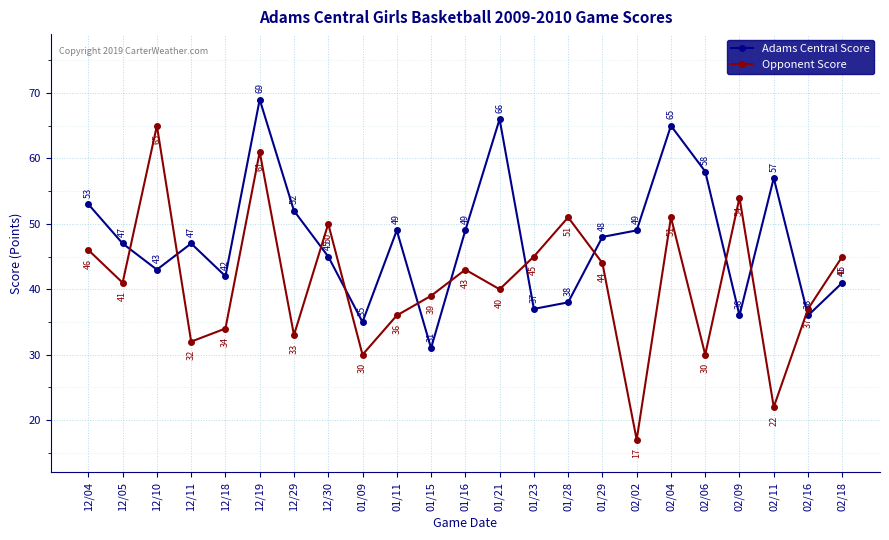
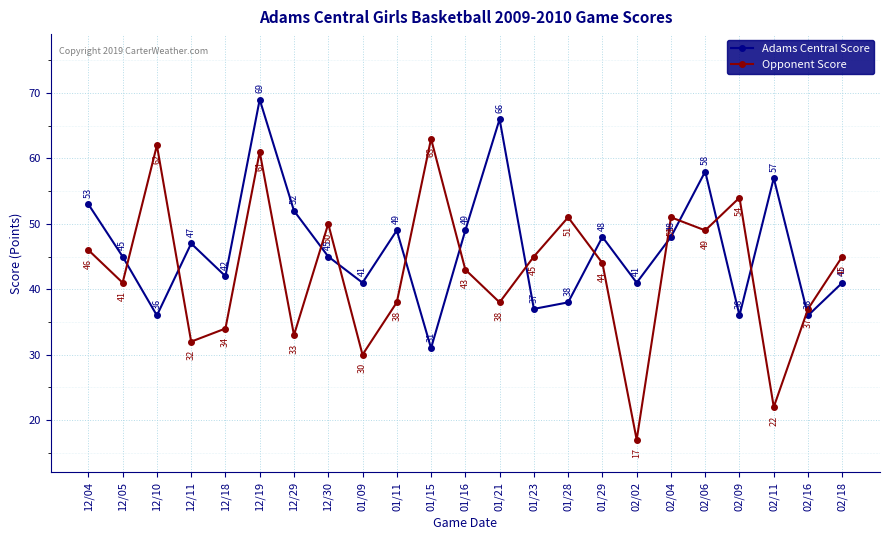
Adams Central Score, 12/05: 47 -> 45
Adams Central Score, 12/10: 43 -> 36
Opponent Score, 12/10: 65 -> 62
Adams Central Score, 01/09: 35 -> 41
Opponent Score, 01/11: 36 -> 38
Opponent Score, 01/15: 39 -> 63
Opponent Score, 01/21: 40 -> 38
Adams Central Score, 02/02: 49 -> 41
Adams Central Score, 02/04: 65 -> 48
Opponent Score, 02/06: 30 -> 49
